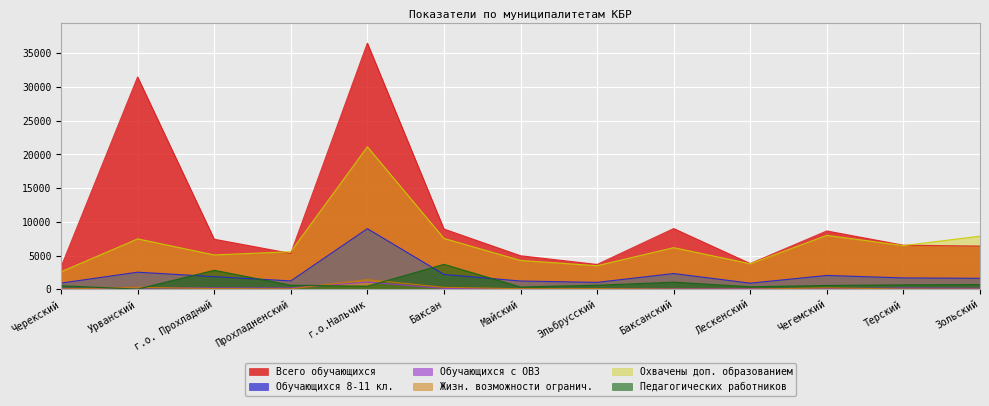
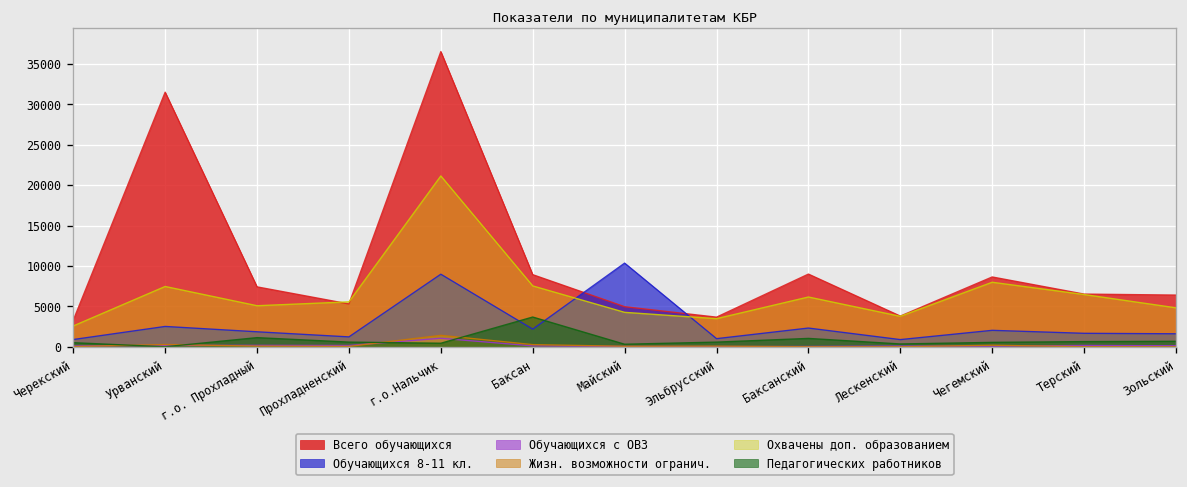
Педагогических работников, г.о. Прохладный: 3000 -> 1000
Обучающихся 8-11 кл., Майский: 1000 -> 10000
Охвачены доп. образованием, Зольский: 8000 -> 5000
